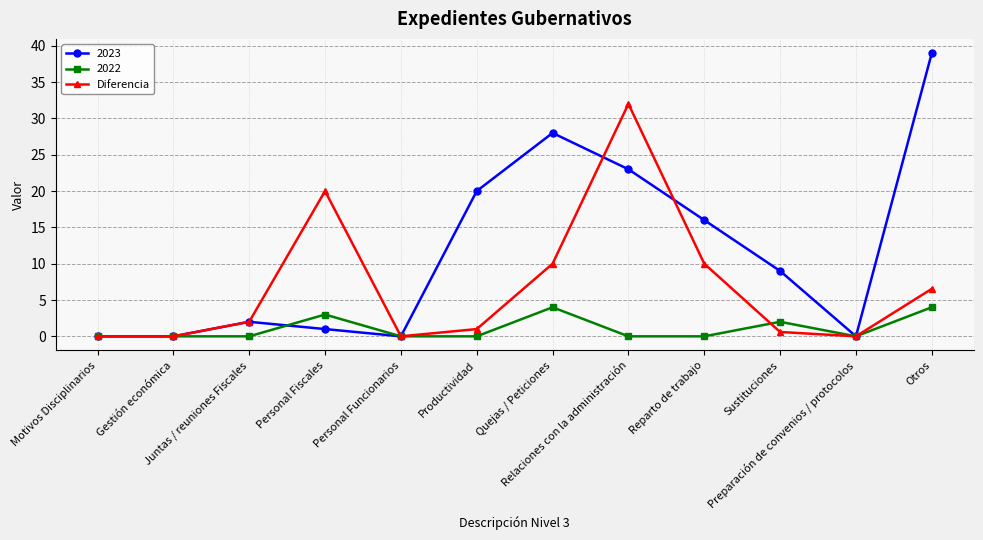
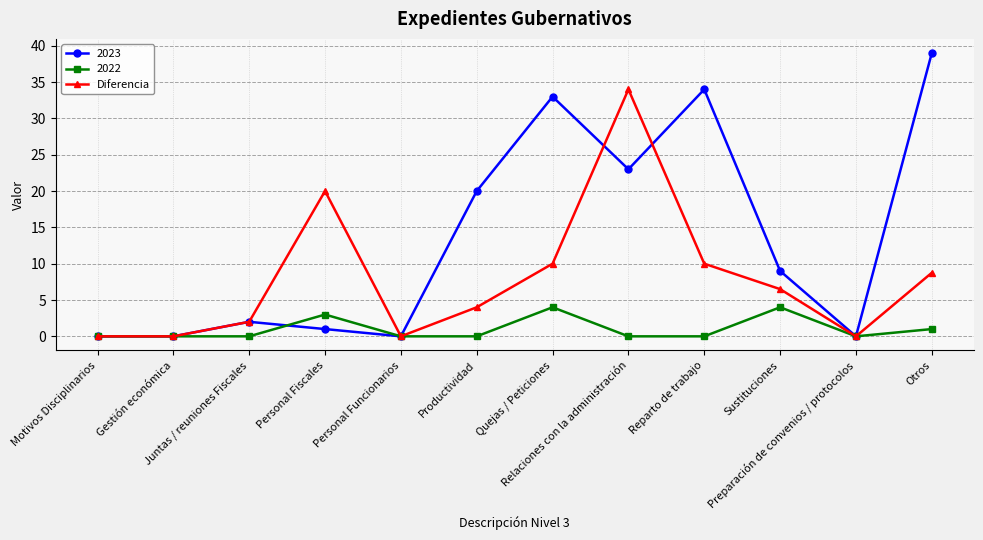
Diferencia, Productividad: 1 -> 4
2023, Quejas / Peticiones: 28 -> 33
Diferencia, Relaciones con la administración: 32 -> 34
2023, Reparto de trabajo: 16 -> 34
2022, Sustituciones: 2 -> 4
Diferencia, Sustituciones: 1 -> 7
2022, Otros: 4 -> 1
Diferencia, Otros: 7 -> 9
